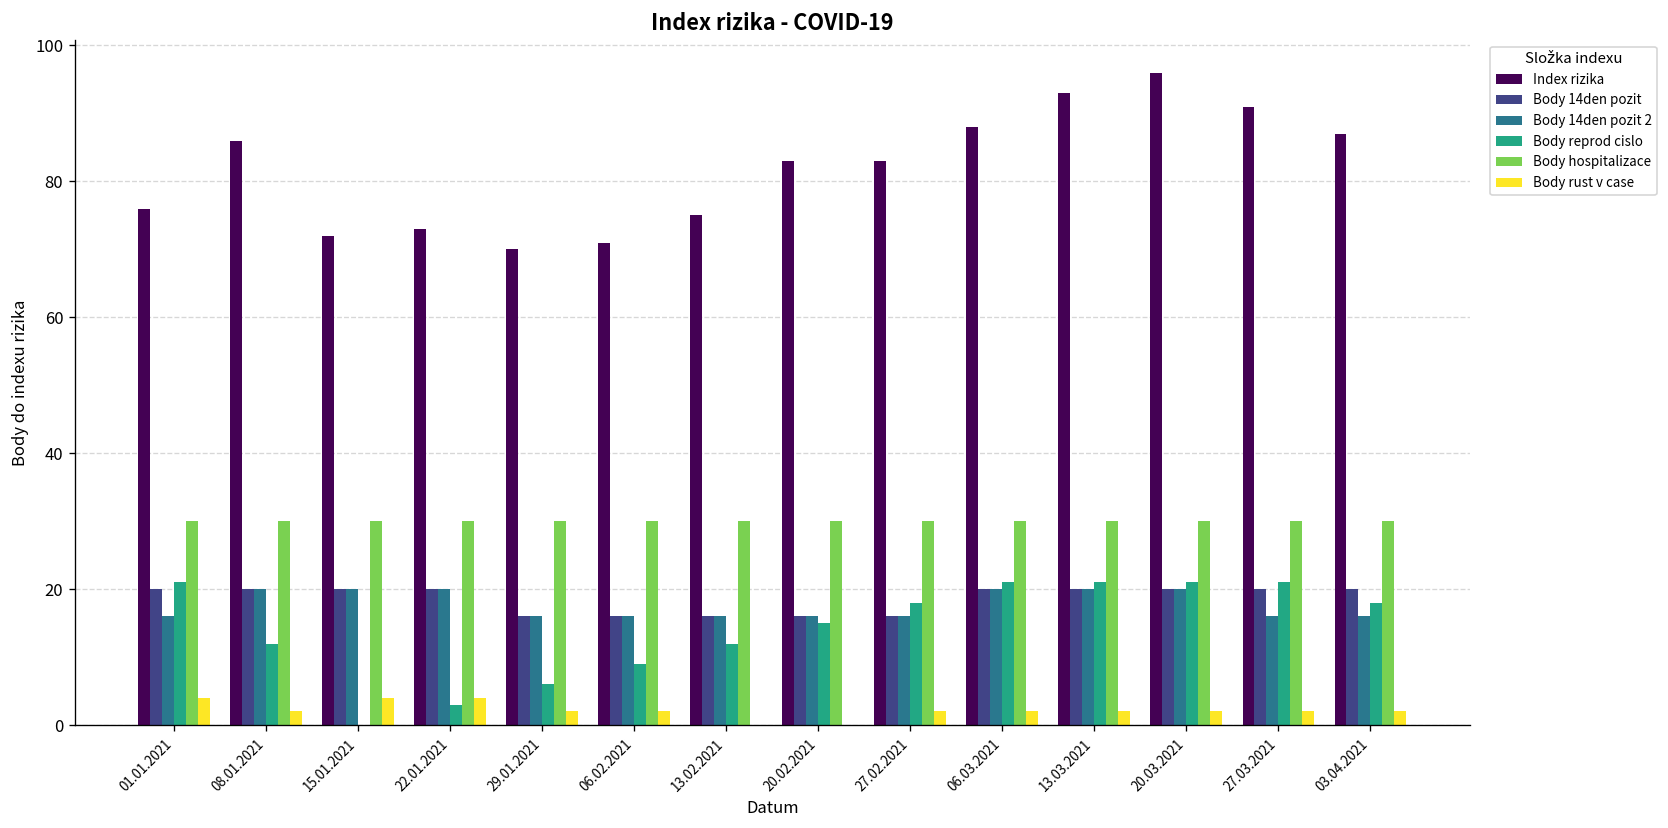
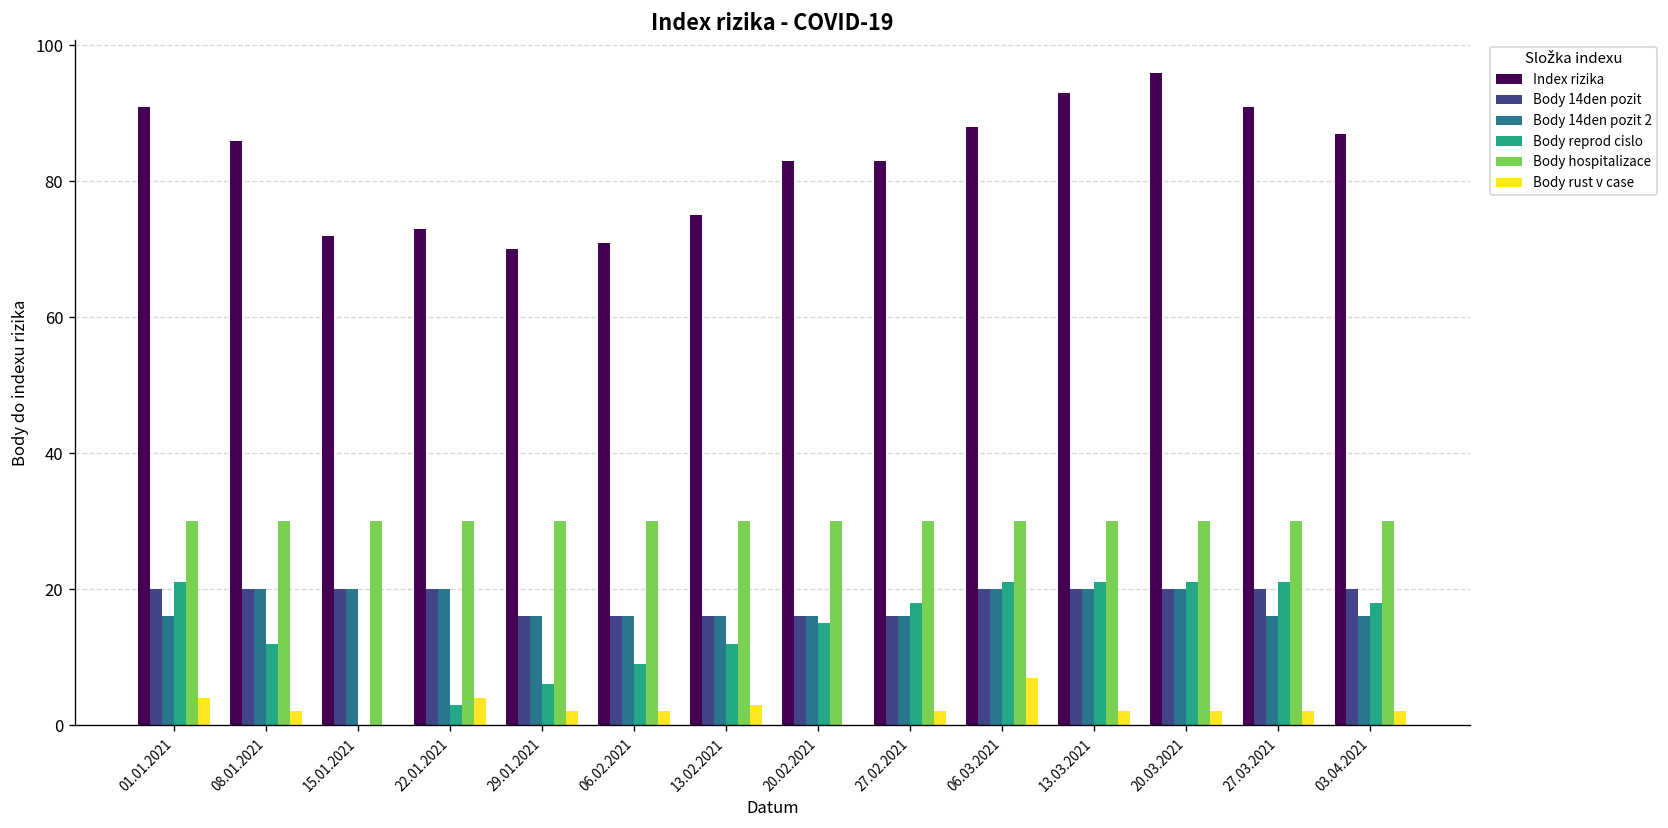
Index rizika, 01.01.2021: 76 -> 91
Body rust v case, 15.01.2021: 4 -> 0
Body rust v case, 13.02.2021: 0 -> 3
Body rust v case, 06.03.2021: 2 -> 7
